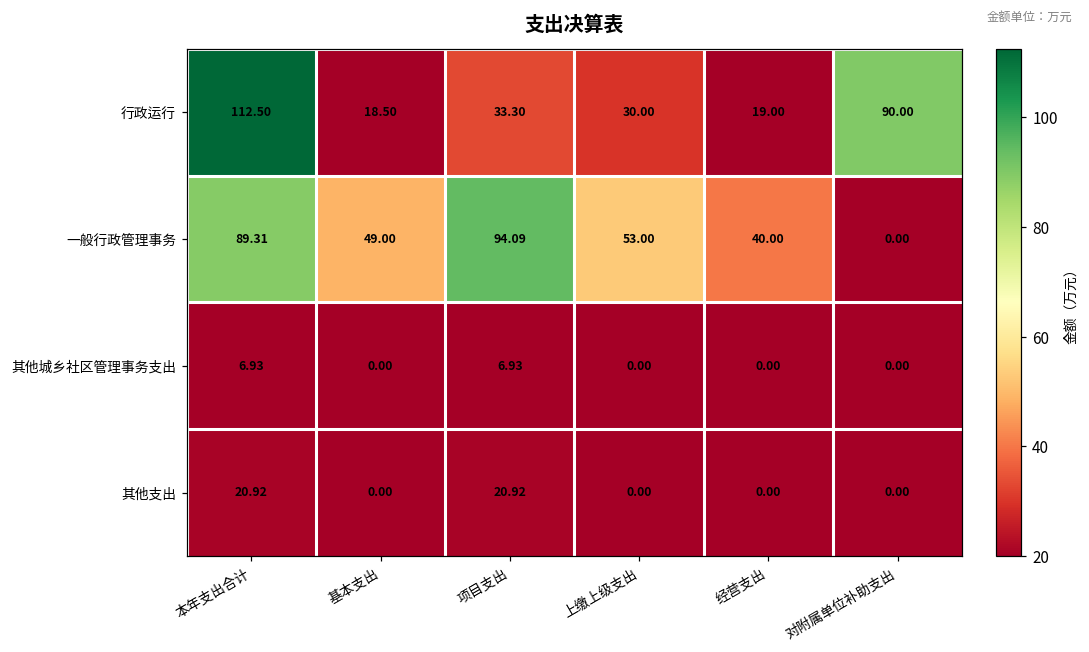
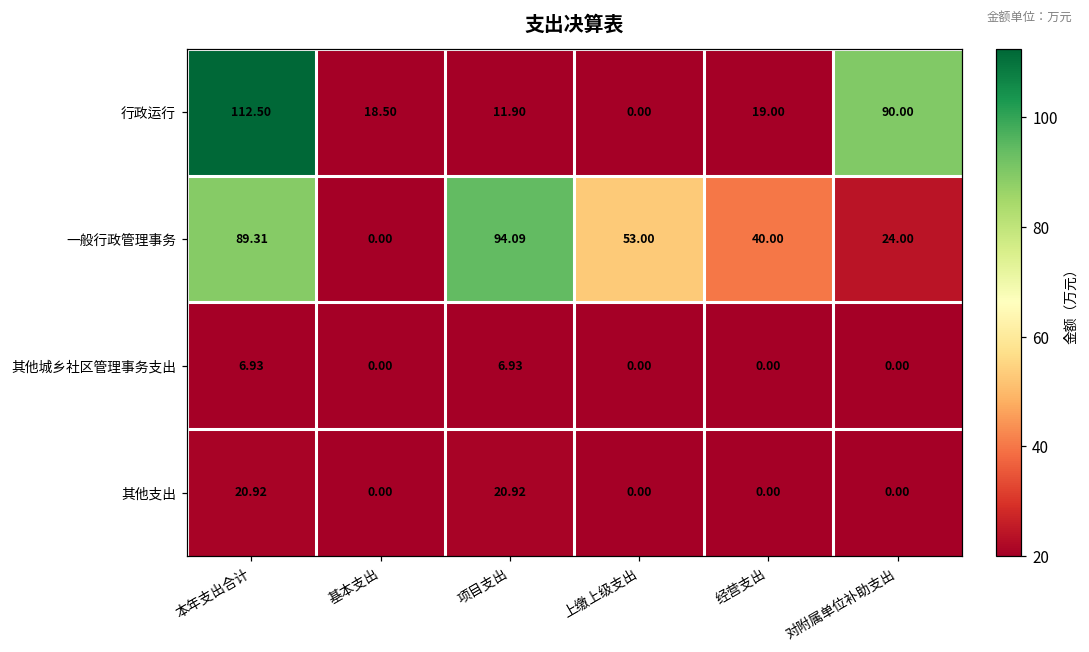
行政运行, 项目支出: 33.30 -> 11.90
行政运行, 上缴上级支出: 30.00 -> 0.00
一般行政管理事务, 基本支出: 49.00 -> 0.00
一般行政管理事务, 对附属单位补助支出: 0.00 -> 24.00
